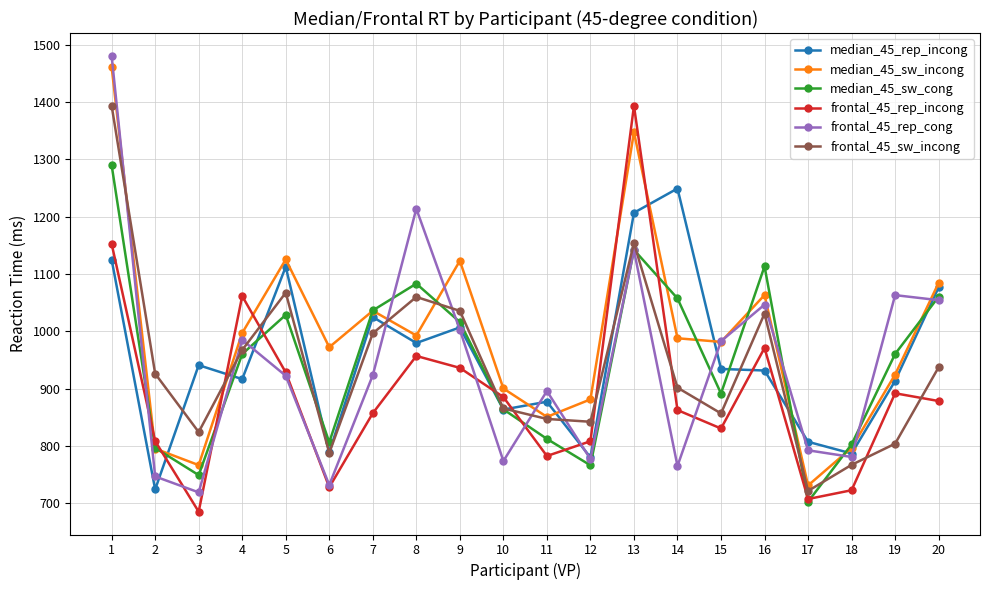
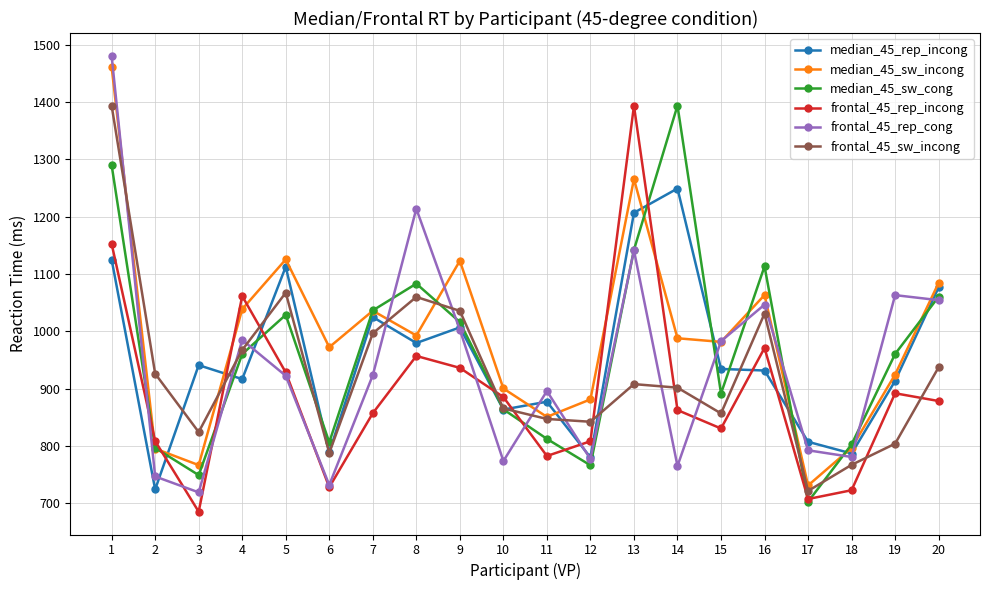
median_45_sw_incong, 4: 1000 -> 1040
median_45_sw_incong, 13: 1350 -> 1270
frontal_45_sw_incong, 13: 1150 -> 910
median_45_sw_cong, 14: 1060 -> 1390
